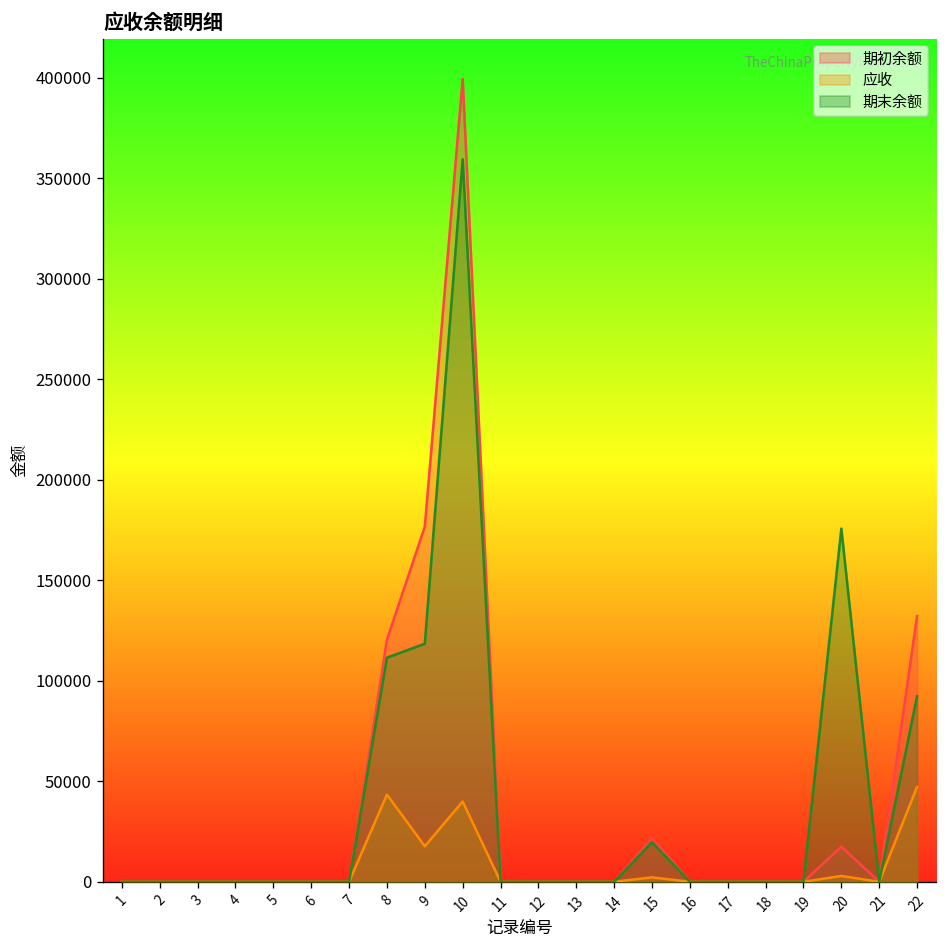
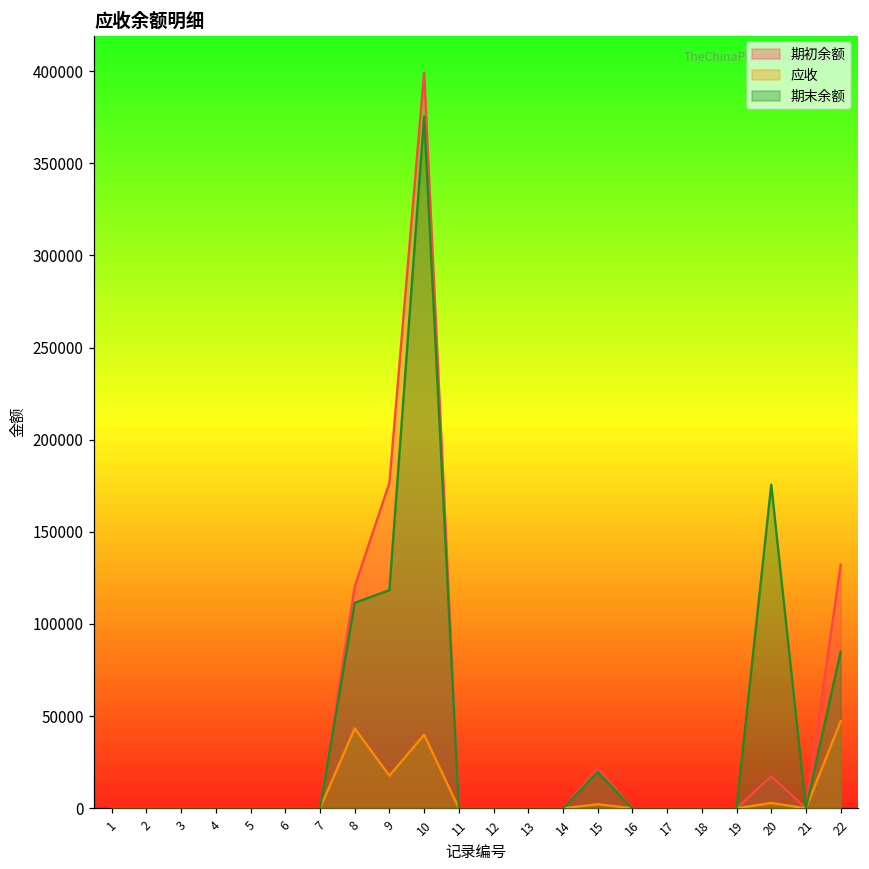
期末余额, 10: 359000 -> 375000
期末余额, 22: 92000 -> 85000
